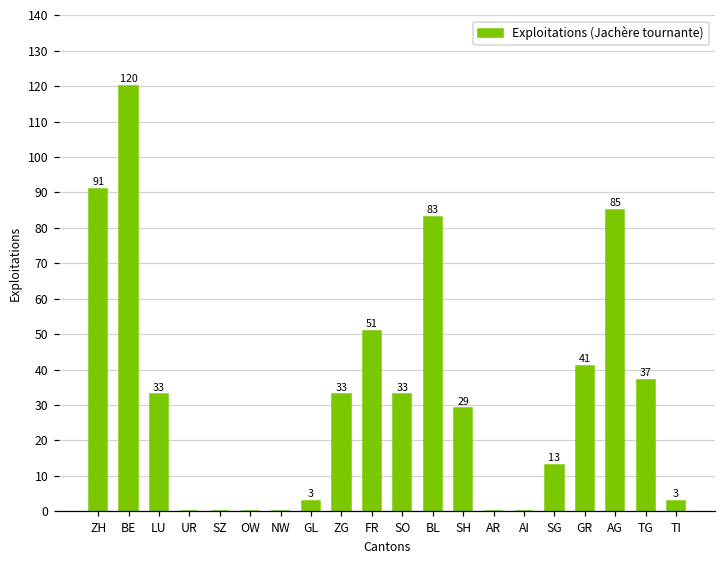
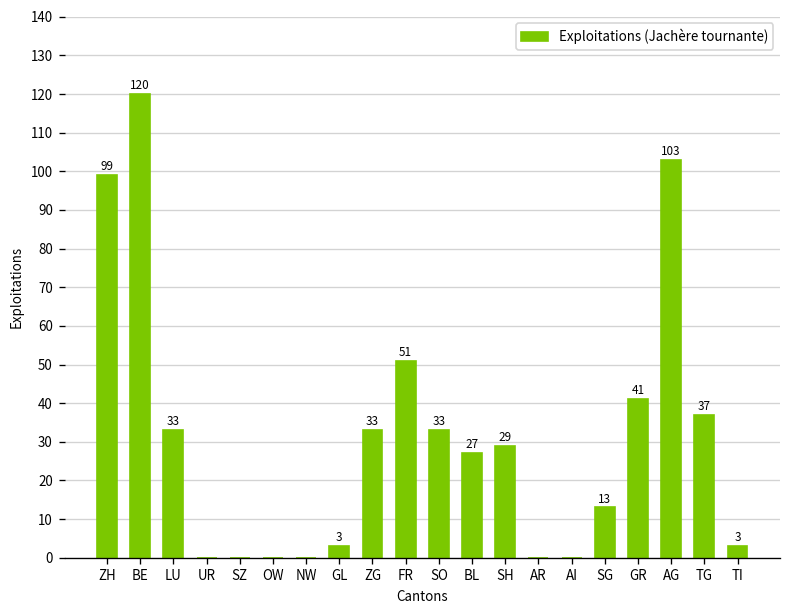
ZH: 91 -> 99
BL: 83 -> 27
AG: 85 -> 103
